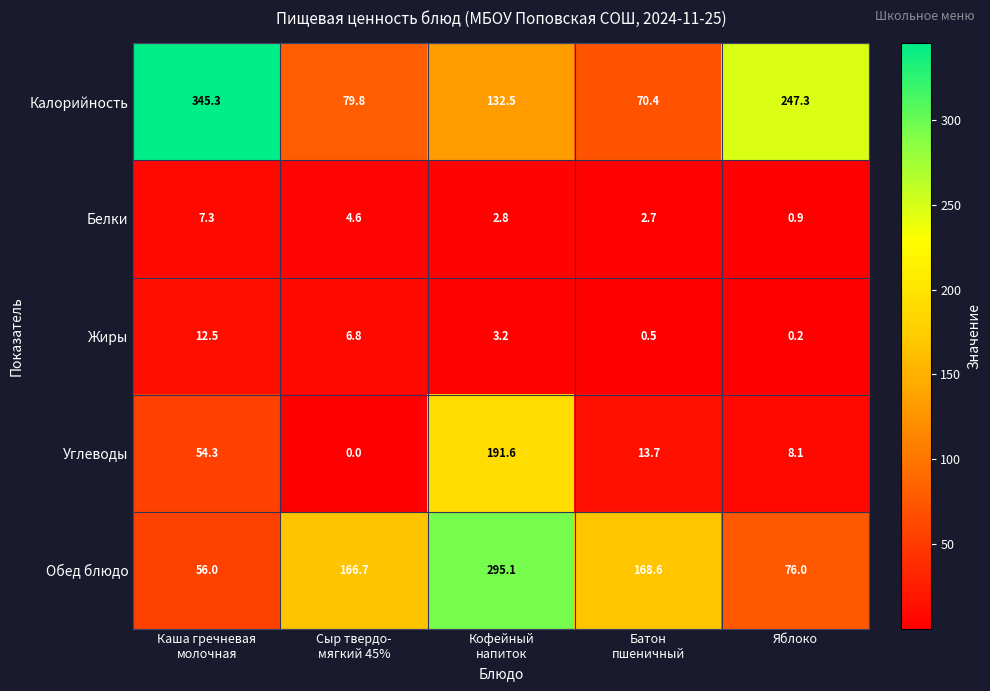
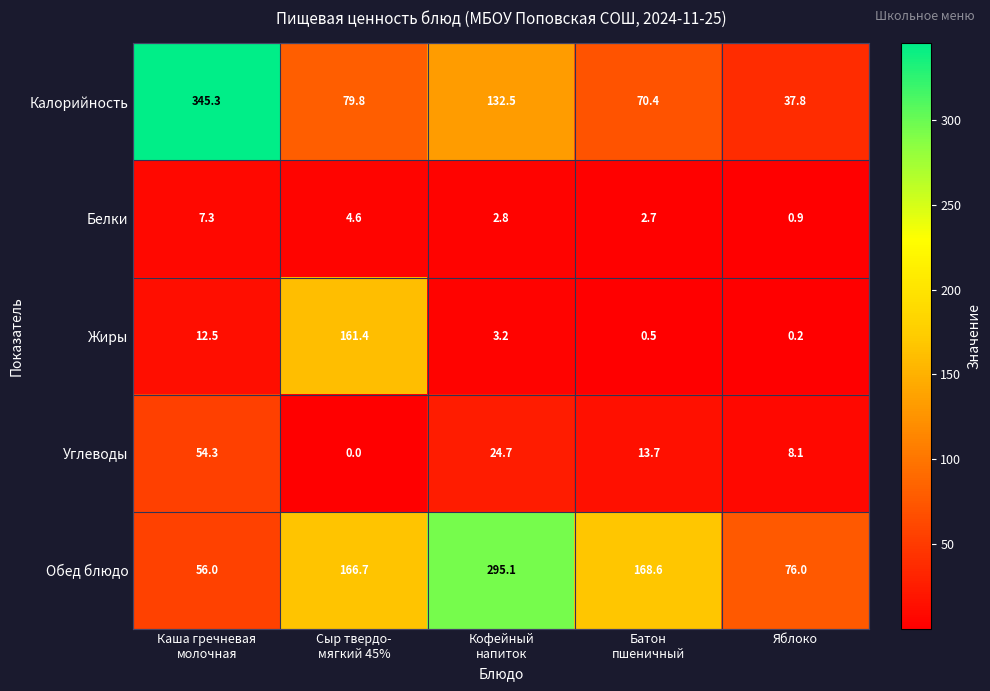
Калорийность, Яблоко: 247.3 -> 37.8
Жиры, Сыр твердо- мягкий 45%: 6.8 -> 161.4
Углеводы, Кофейный напиток: 191.6 -> 24.7
